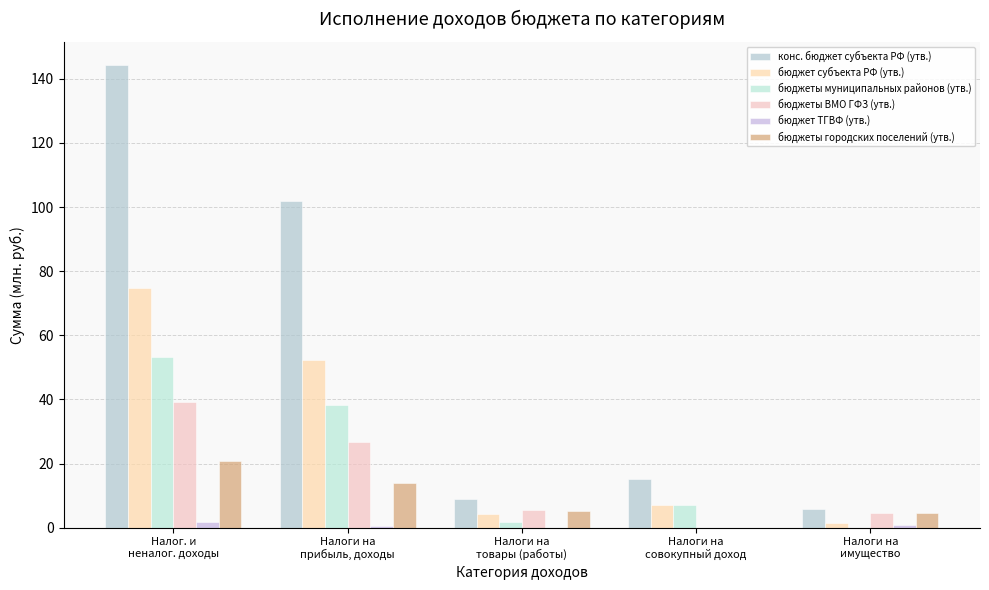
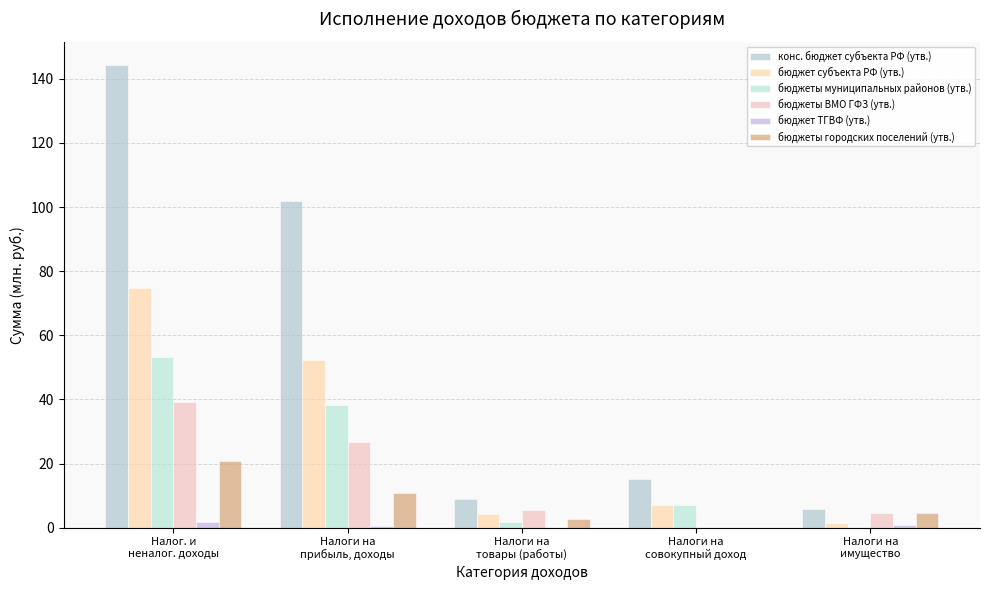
бюджеты городских поселений (утв.), Налоги на прибыль, доходы: 14 -> 11
бюджеты городских поселений (утв.), Налоги на товары (работы): 5 -> 3
